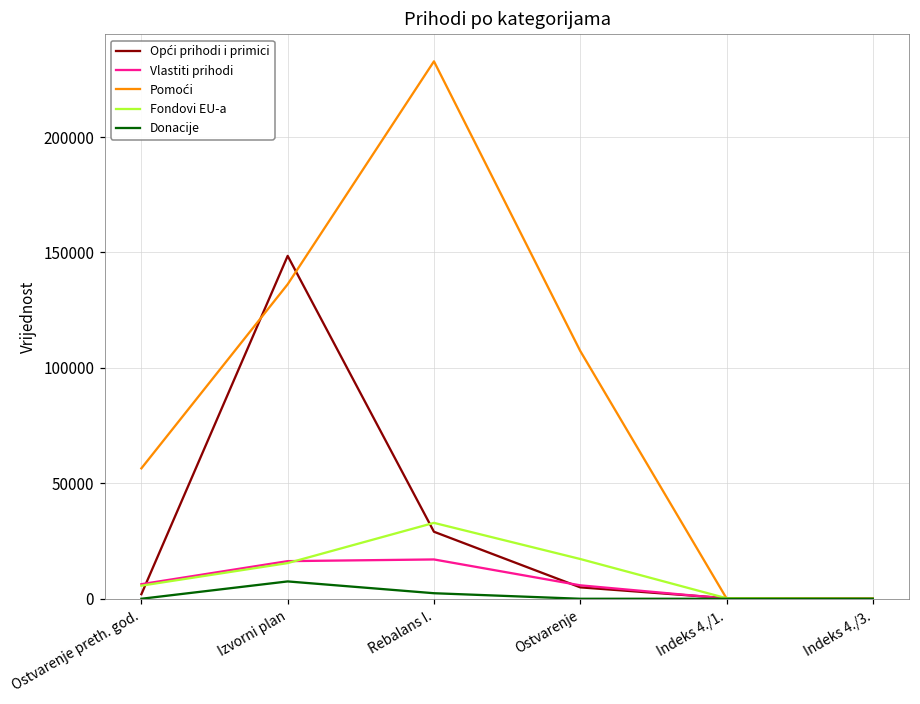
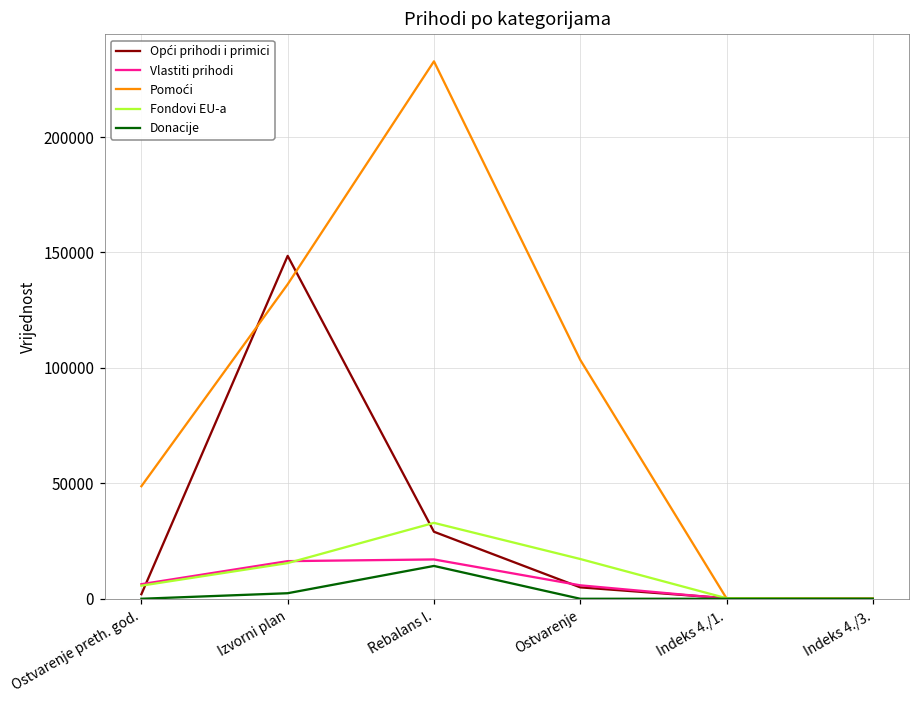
Pomoći, Ostvarenje preth. god.: 56000 -> 49000
Donacije, Izvorni plan: 8000 -> 2000
Donacije, Rebalans I.: 2000 -> 14000
Pomoći, Ostvarenje: 107000 -> 103000
